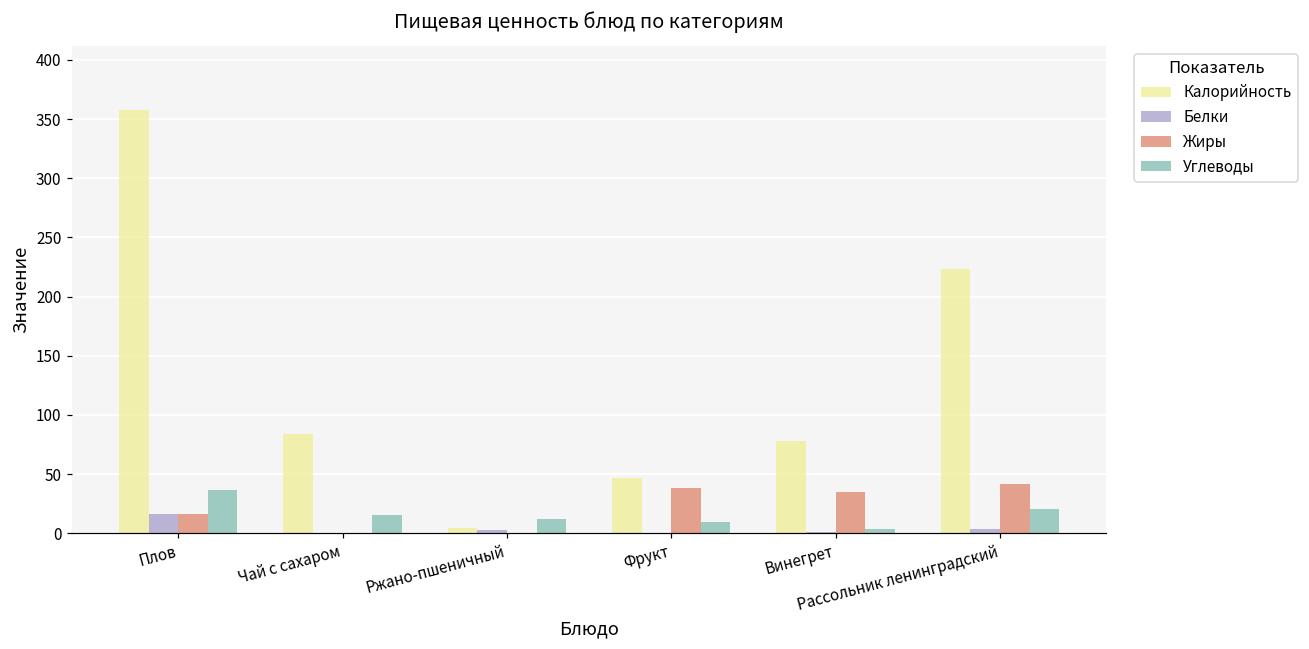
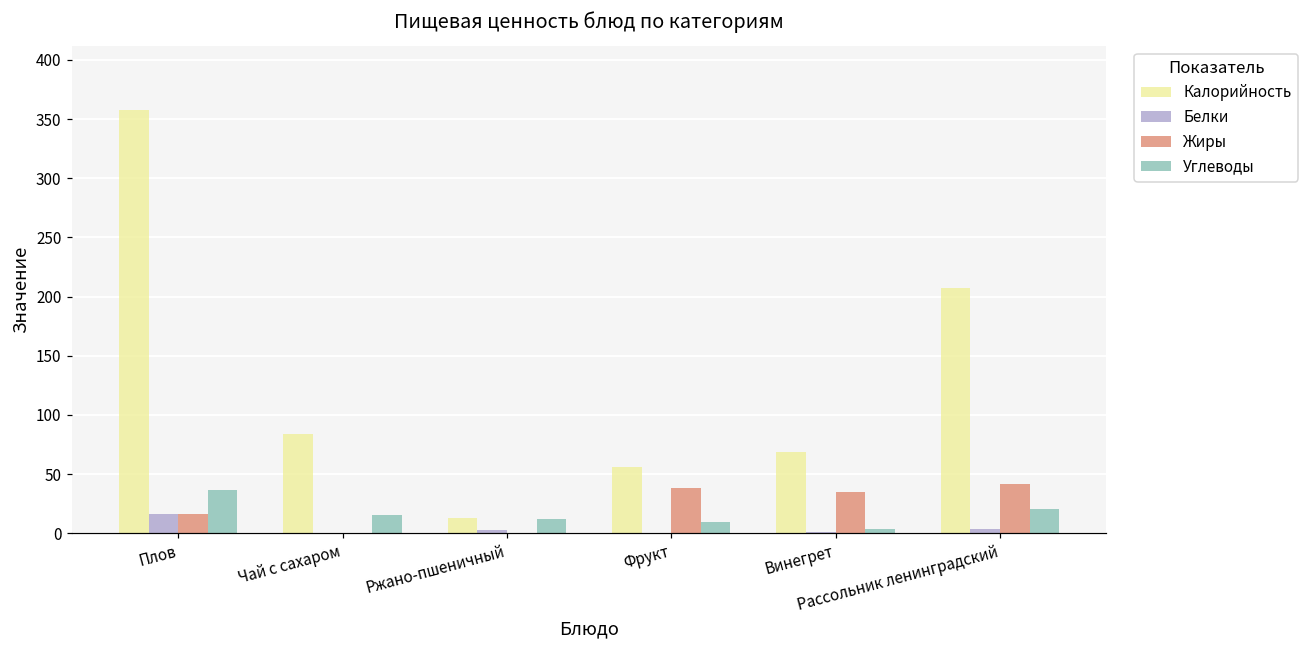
Калорийность, Ржано-пшеничный: 4 -> 13
Калорийность, Фрукт: 47 -> 56
Калорийность, Винегрет: 78 -> 69
Калорийность, Рассольник ленинградский: 223 -> 207
